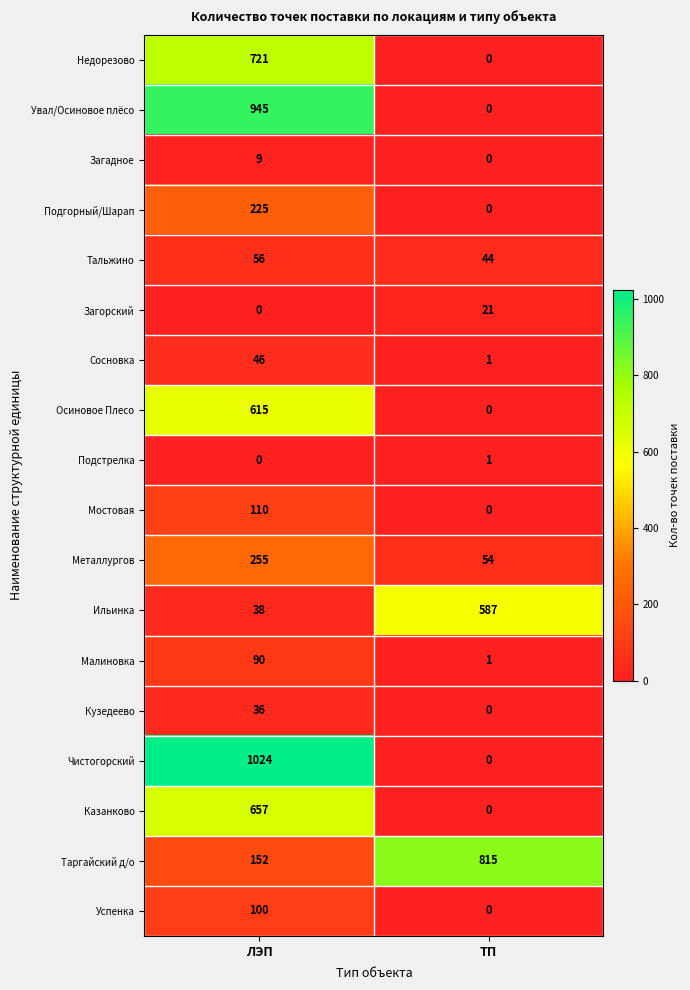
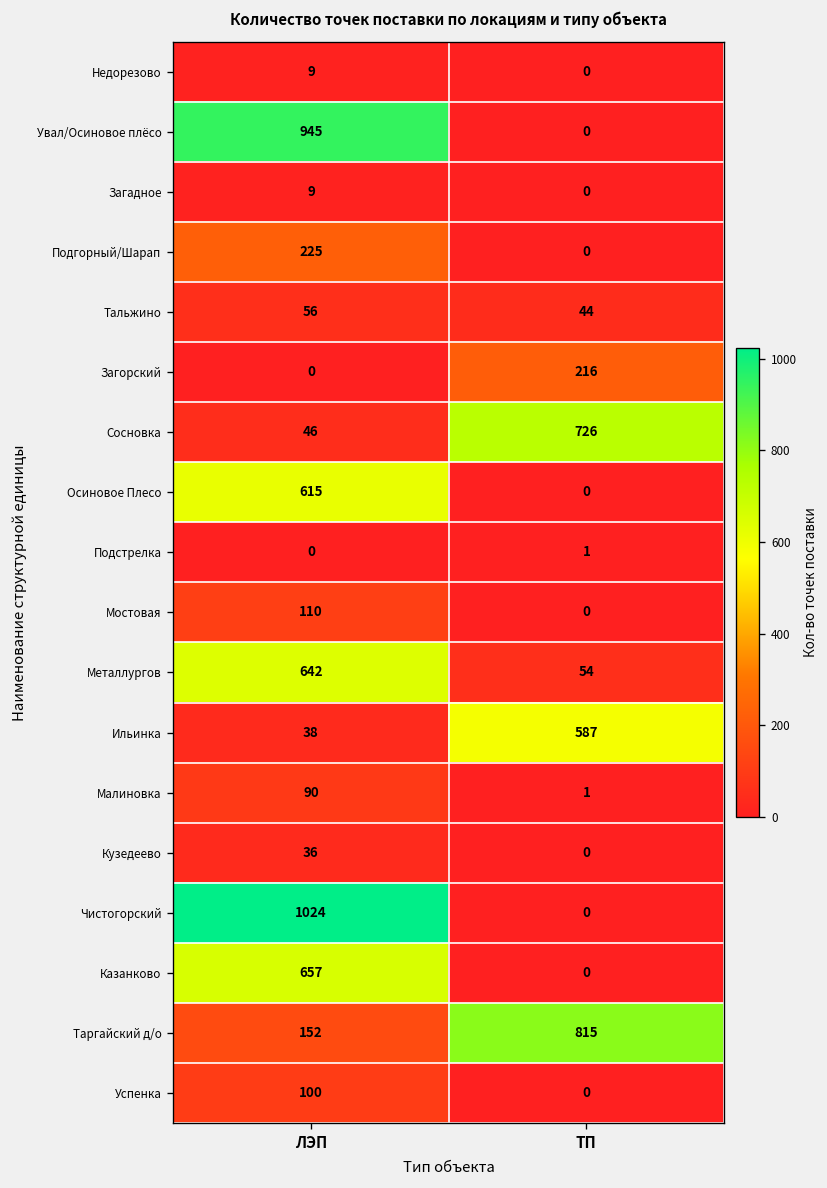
Недорезово, ЛЭП: 721 -> 9
Загорский, ТП: 21 -> 216
Сосновка, ТП: 1 -> 726
Металлургов, ЛЭП: 255 -> 642
